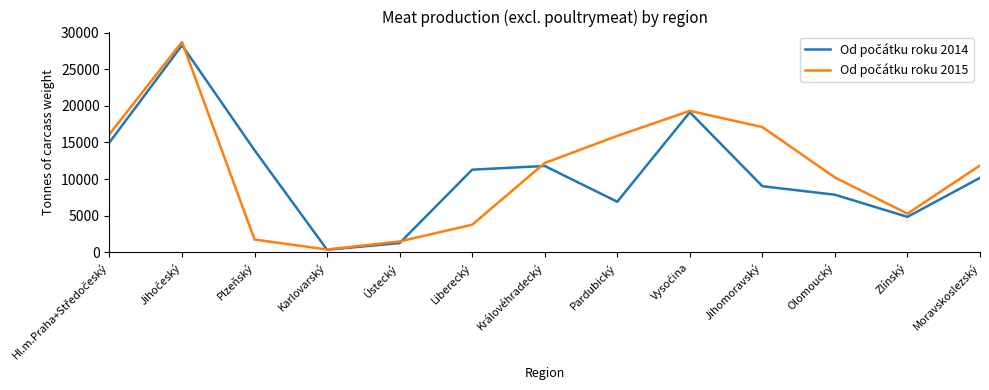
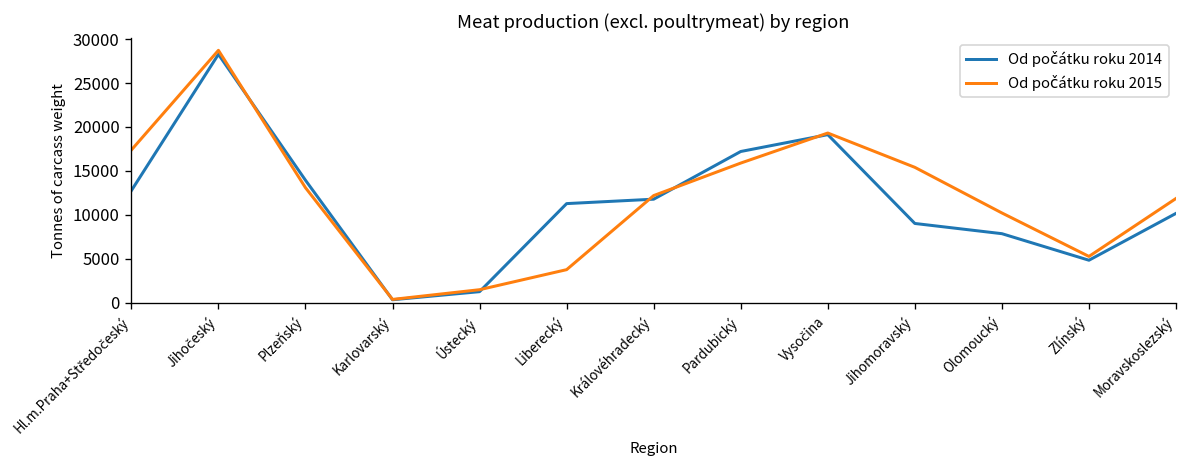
Od počátku roku 2014, Hl.m.Praha+Středočeský: 15000 -> 13000
Od počátku roku 2015, Hl.m.Praha+Středočeský: 16000 -> 17000
Od počátku roku 2015, Plzeňský: 2000 -> 13000
Od počátku roku 2014, Pardubický: 7000 -> 17000
Od počátku roku 2015, Jihomoravský: 17000 -> 15000
